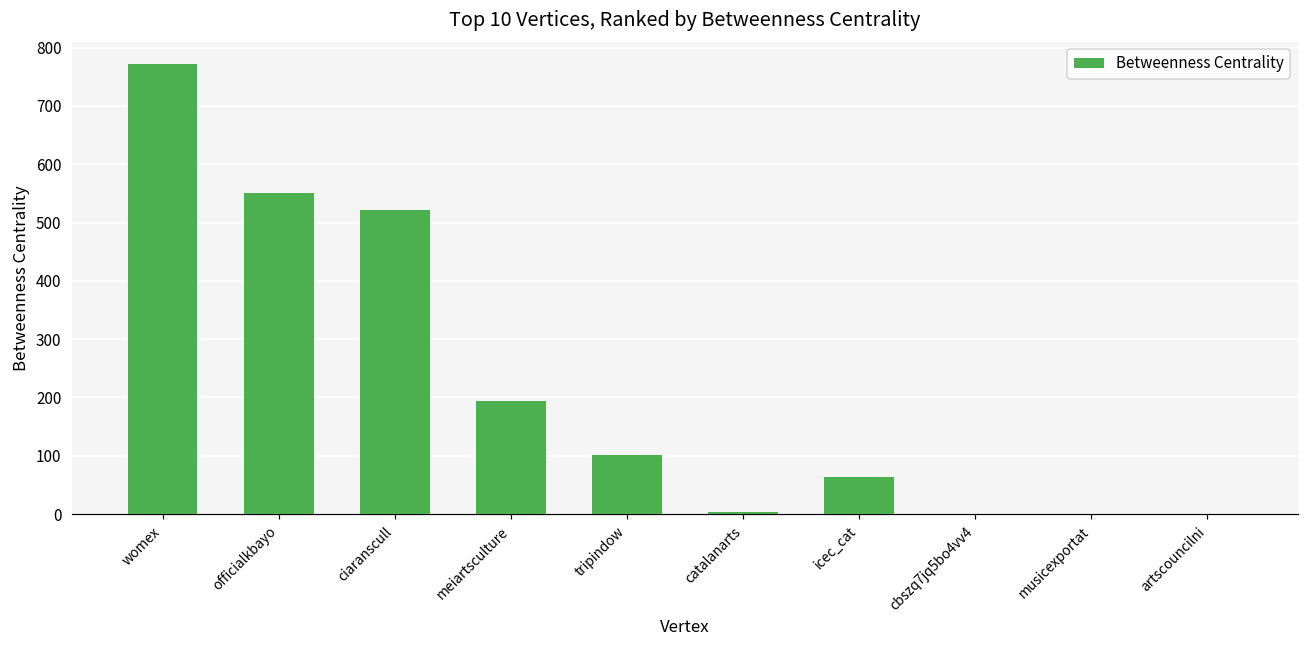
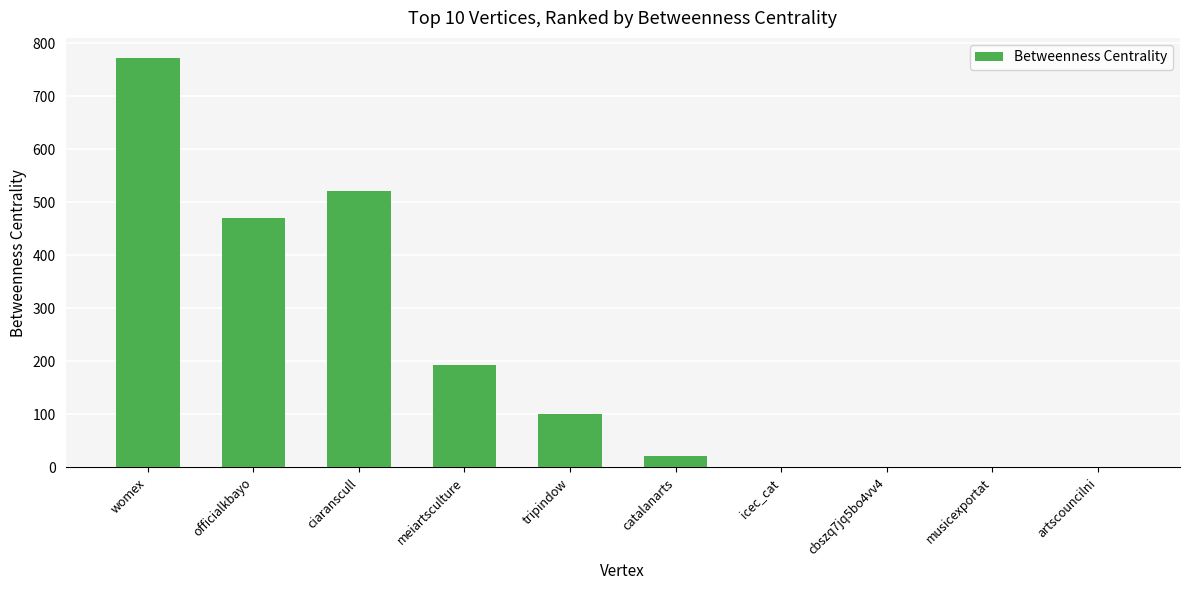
officialkbayo: 550 -> 470
catalanarts: 0 -> 20
icec_cat: 60 -> 0
